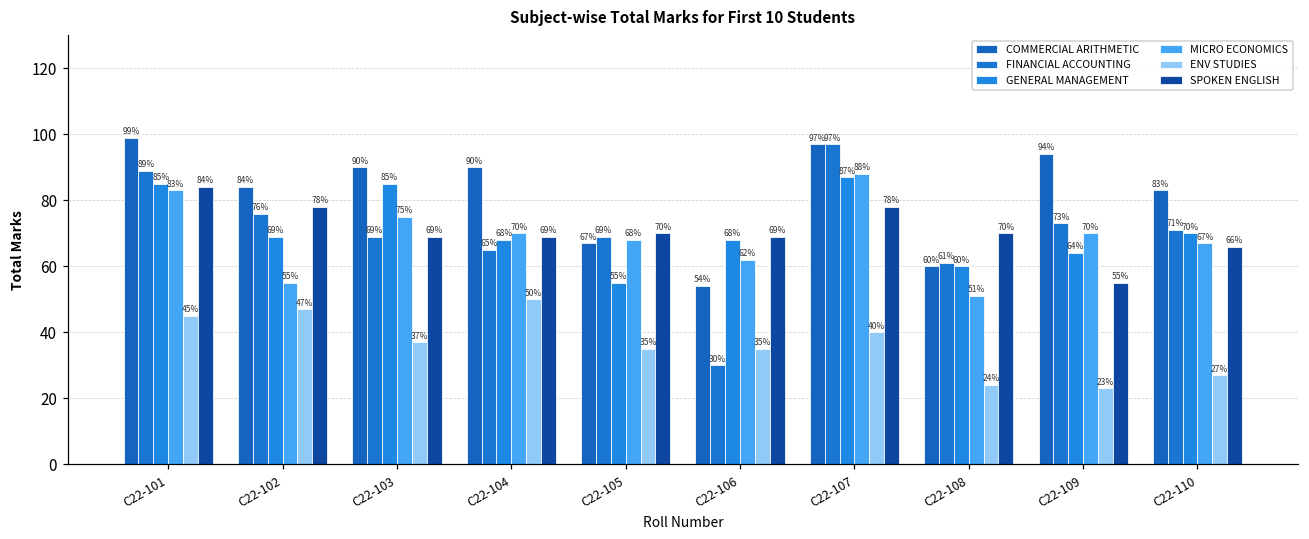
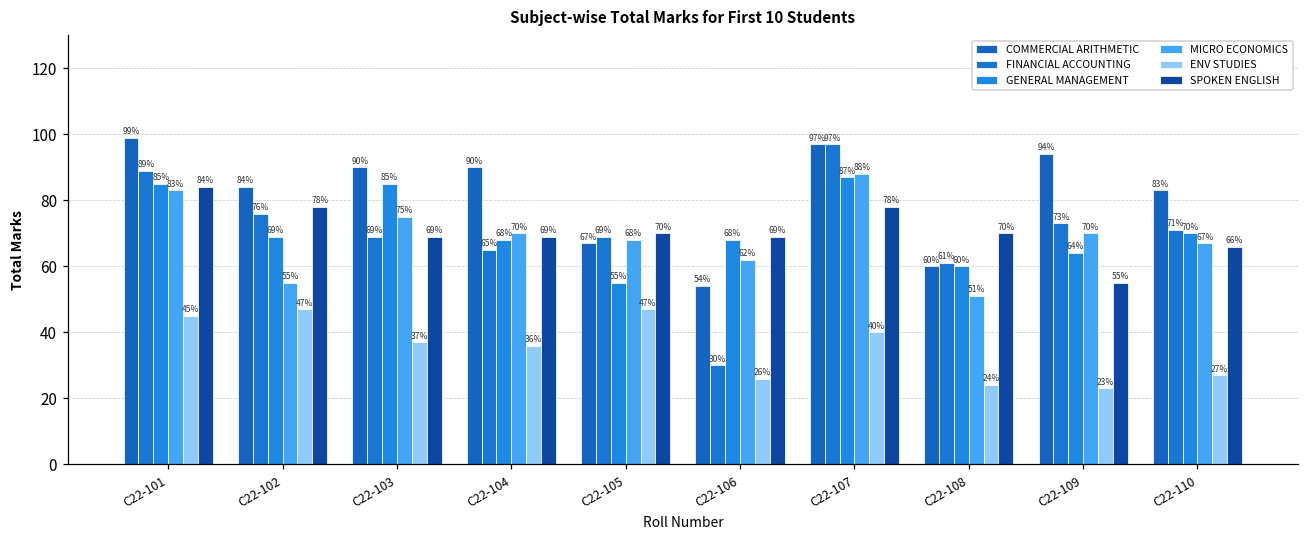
ENV STUDIES, C22-104: 50% -> 36%
ENV STUDIES, C22-105: 35% -> 47%
ENV STUDIES, C22-106: 35% -> 26%
